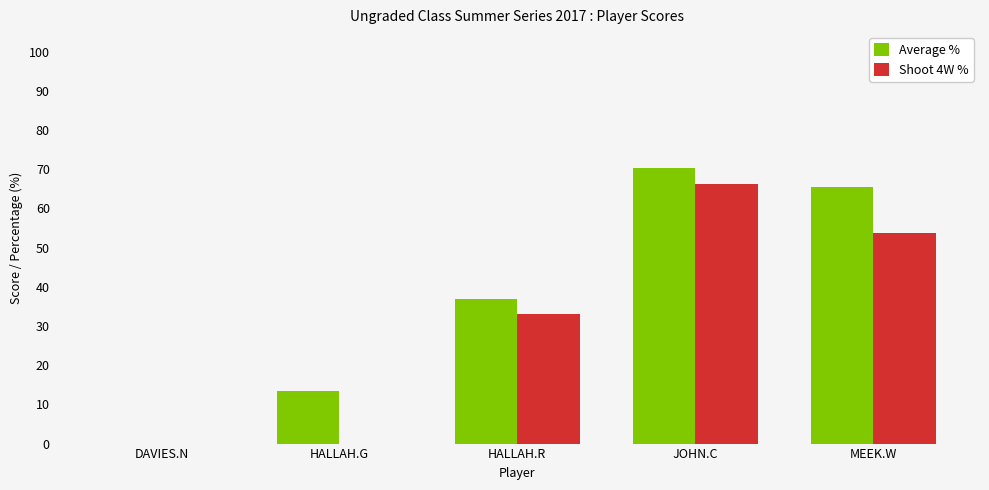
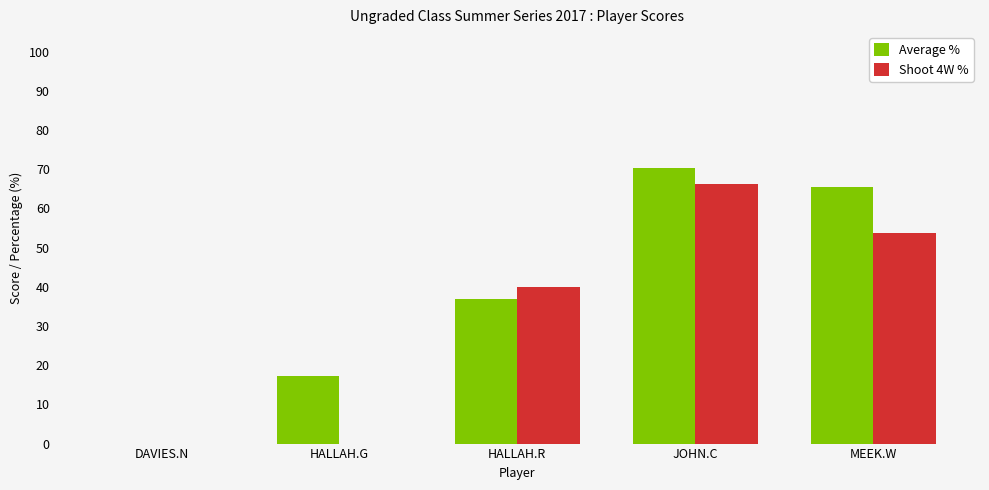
Average %, HALLAH.G: 13 -> 17
Shoot 4W %, HALLAH.R: 33 -> 40
